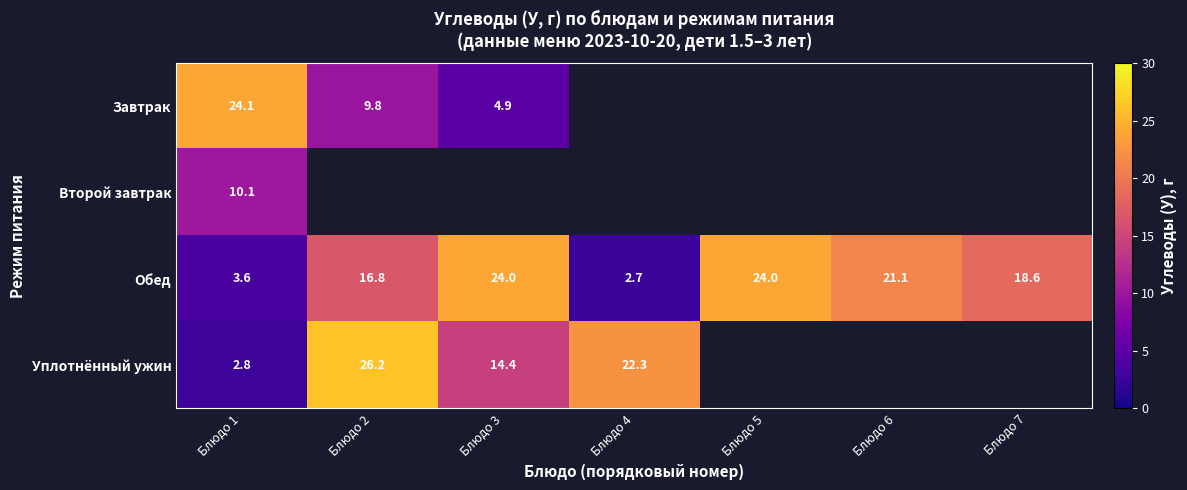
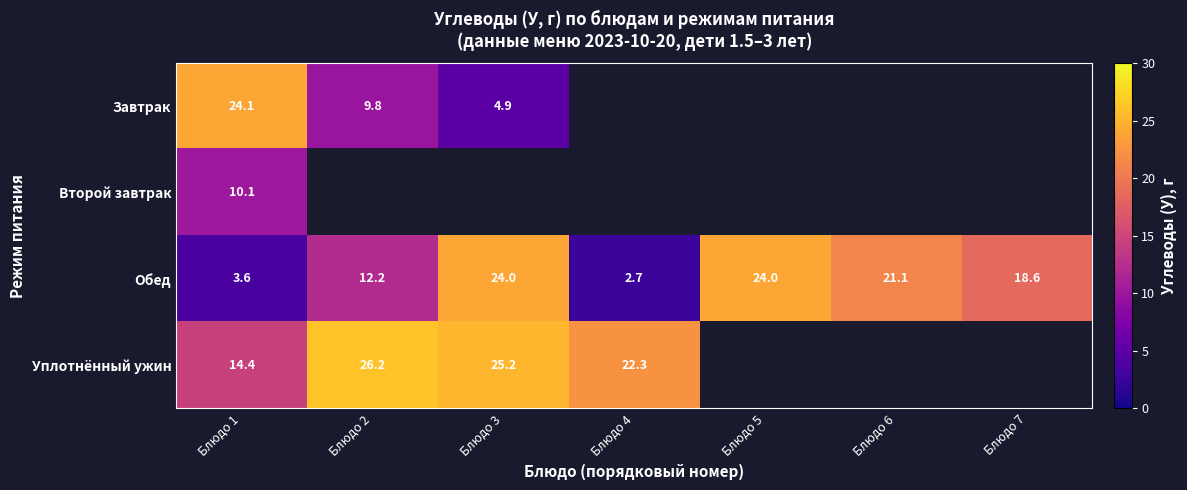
Обед, Блюдо 2: 16.8 -> 12.2
Уплотнённый ужин, Блюдо 1: 2.8 -> 14.4
Уплотнённый ужин, Блюдо 3: 14.4 -> 25.2
